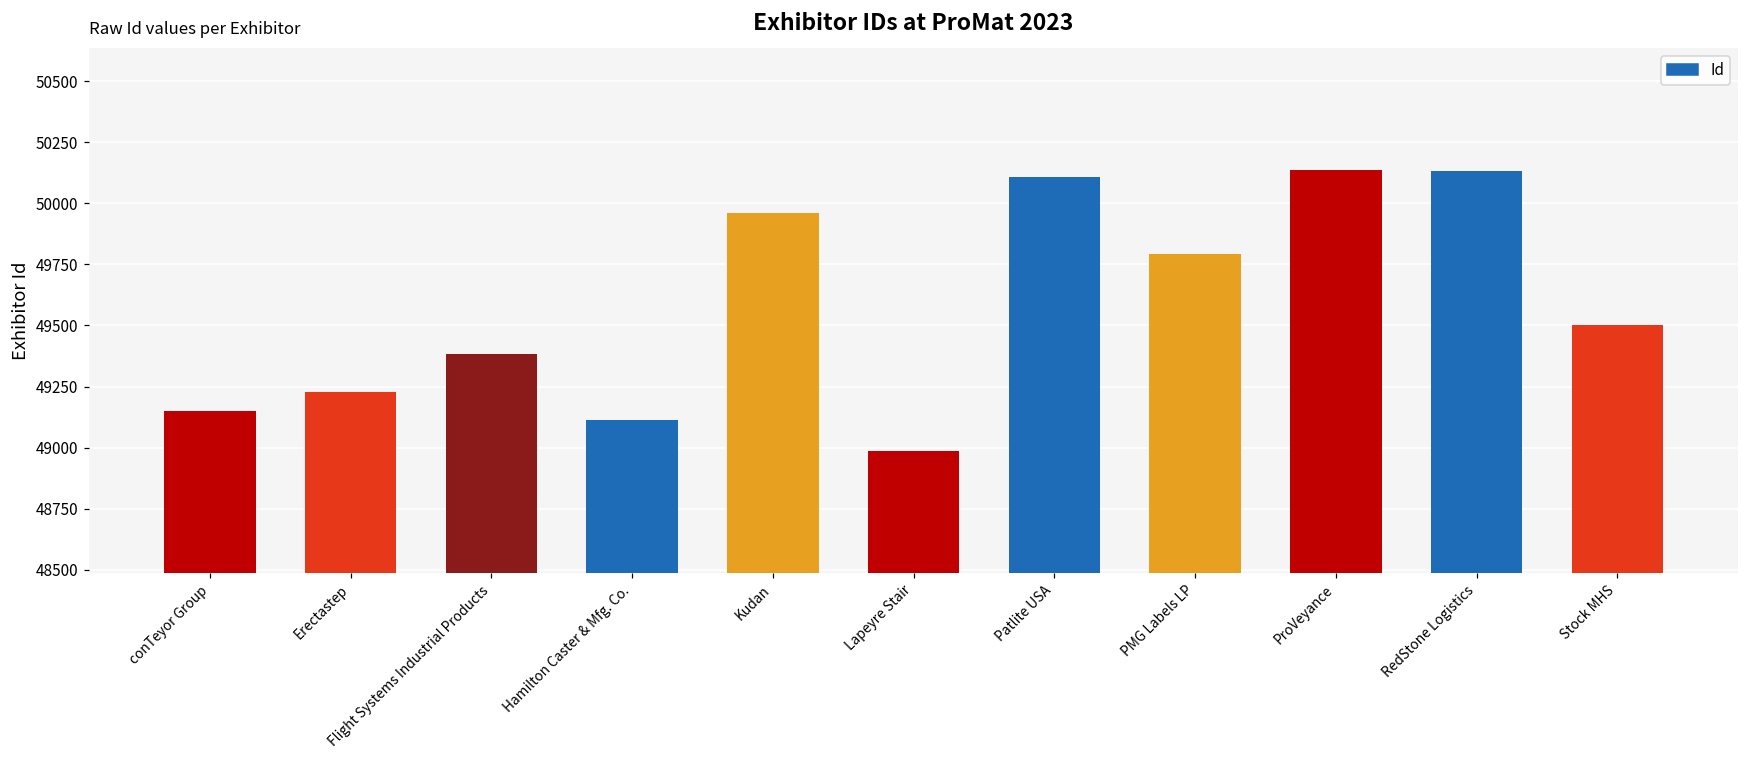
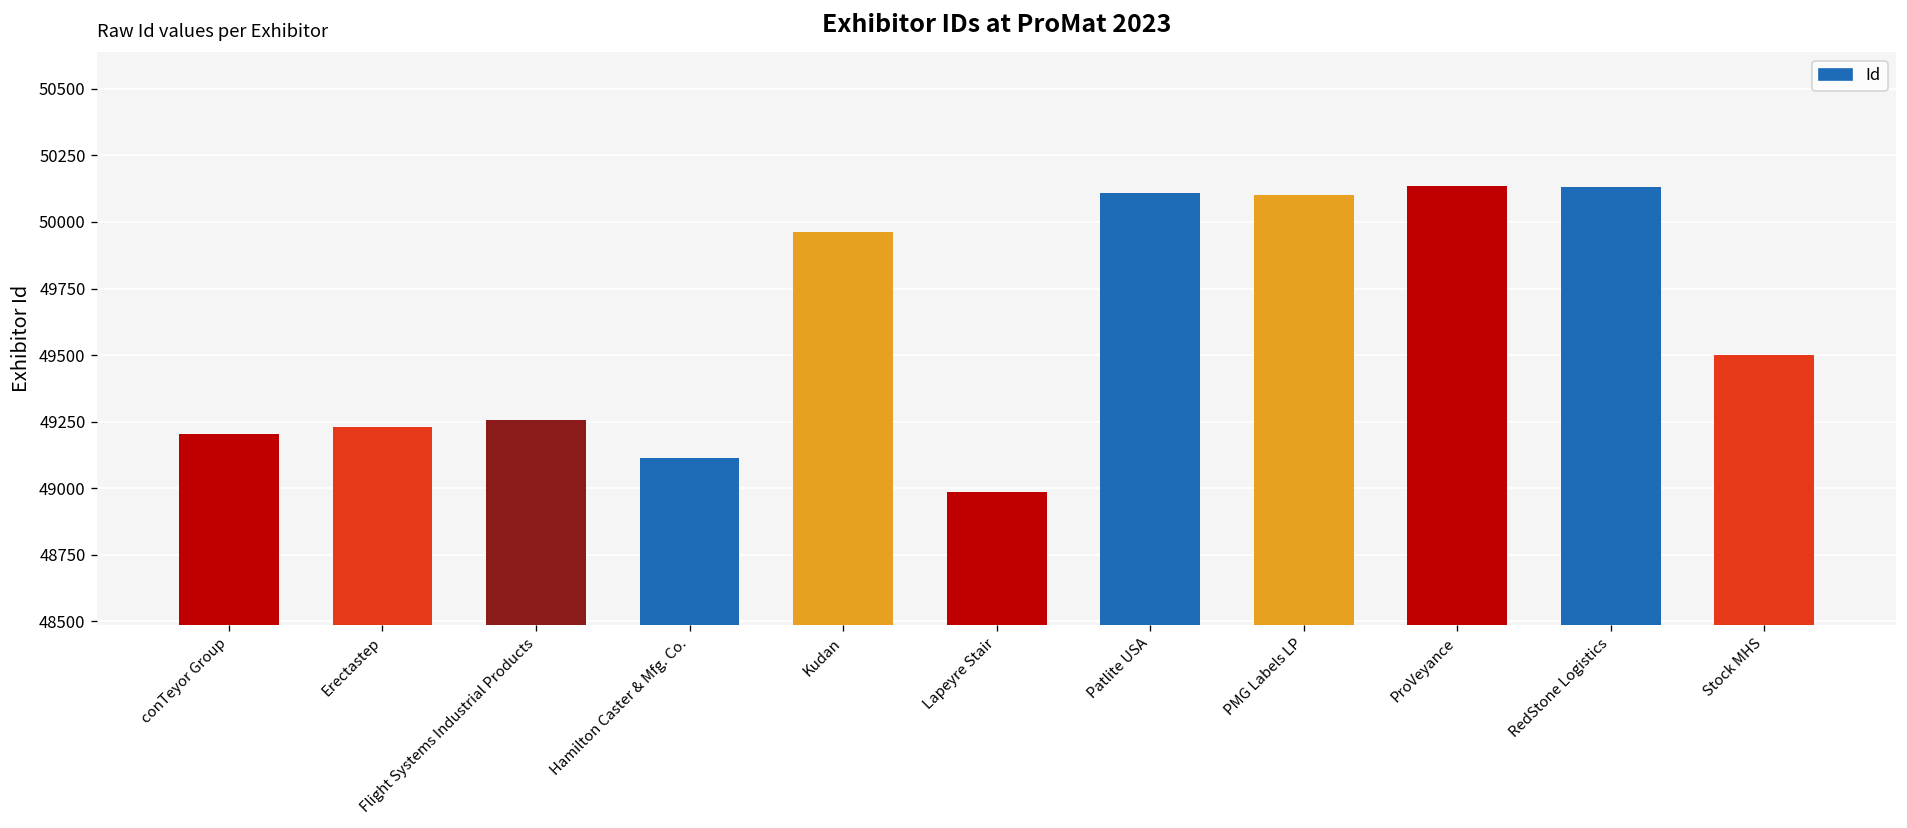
conTeyor Group: 49150 -> 49200
Flight Systems Industrial Products: 49380 -> 49260
PMG Labels LP: 49790 -> 50100
